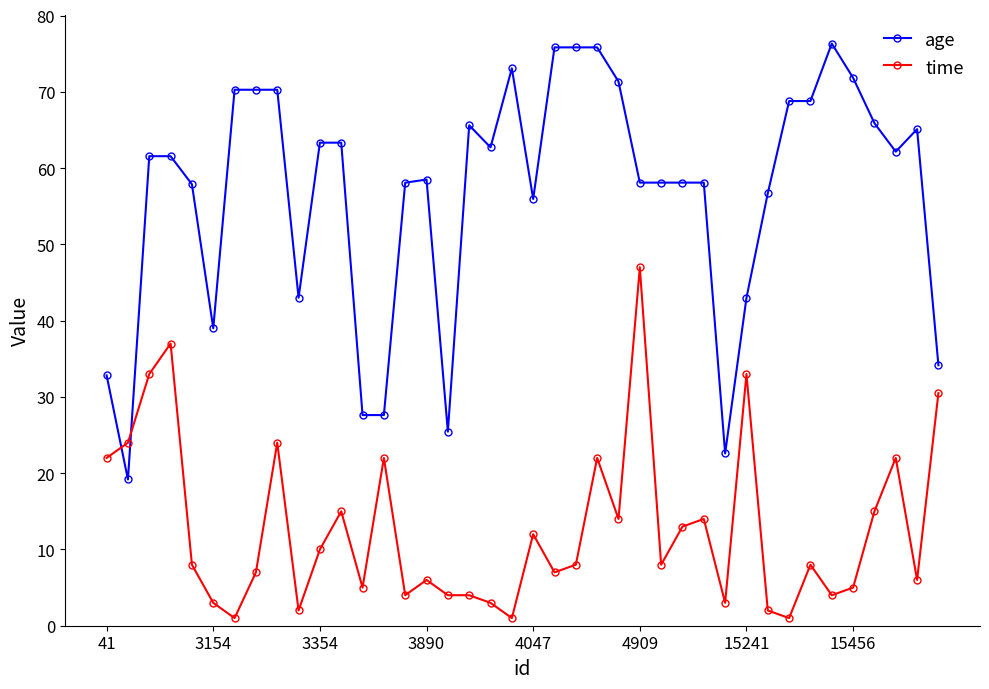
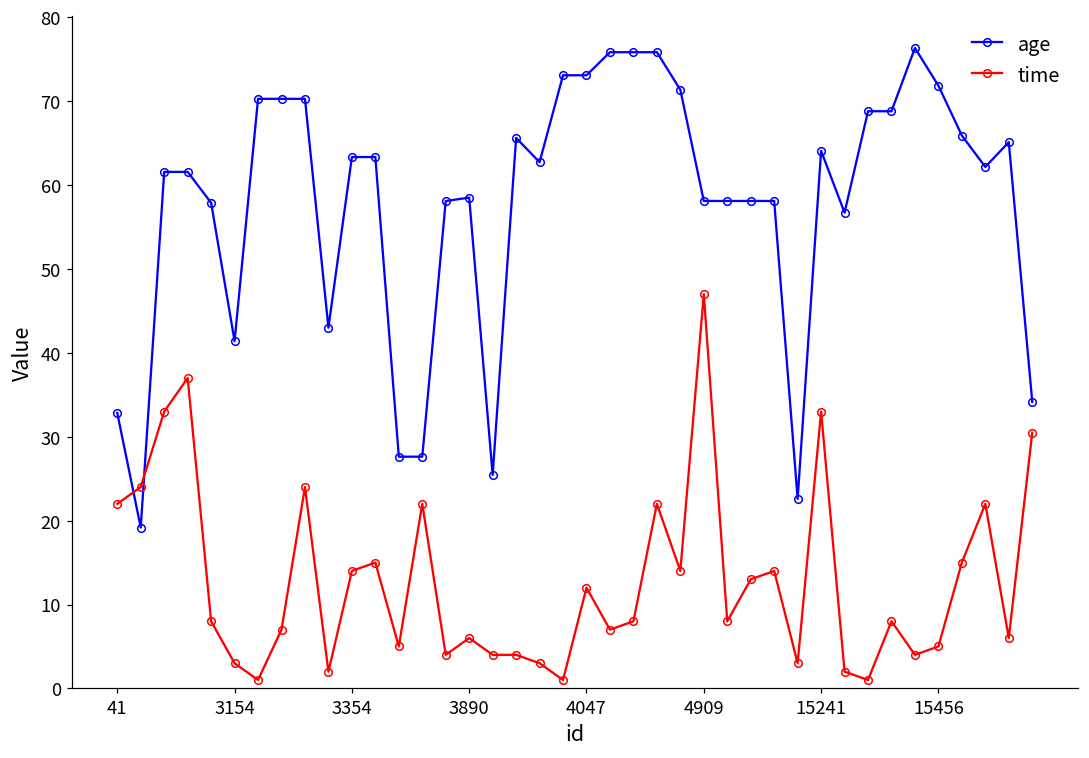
age, 3154: 39 -> 41
time, 3354: 10 -> 14
age, 4047: 56 -> 73
age, 15241: 43 -> 64
